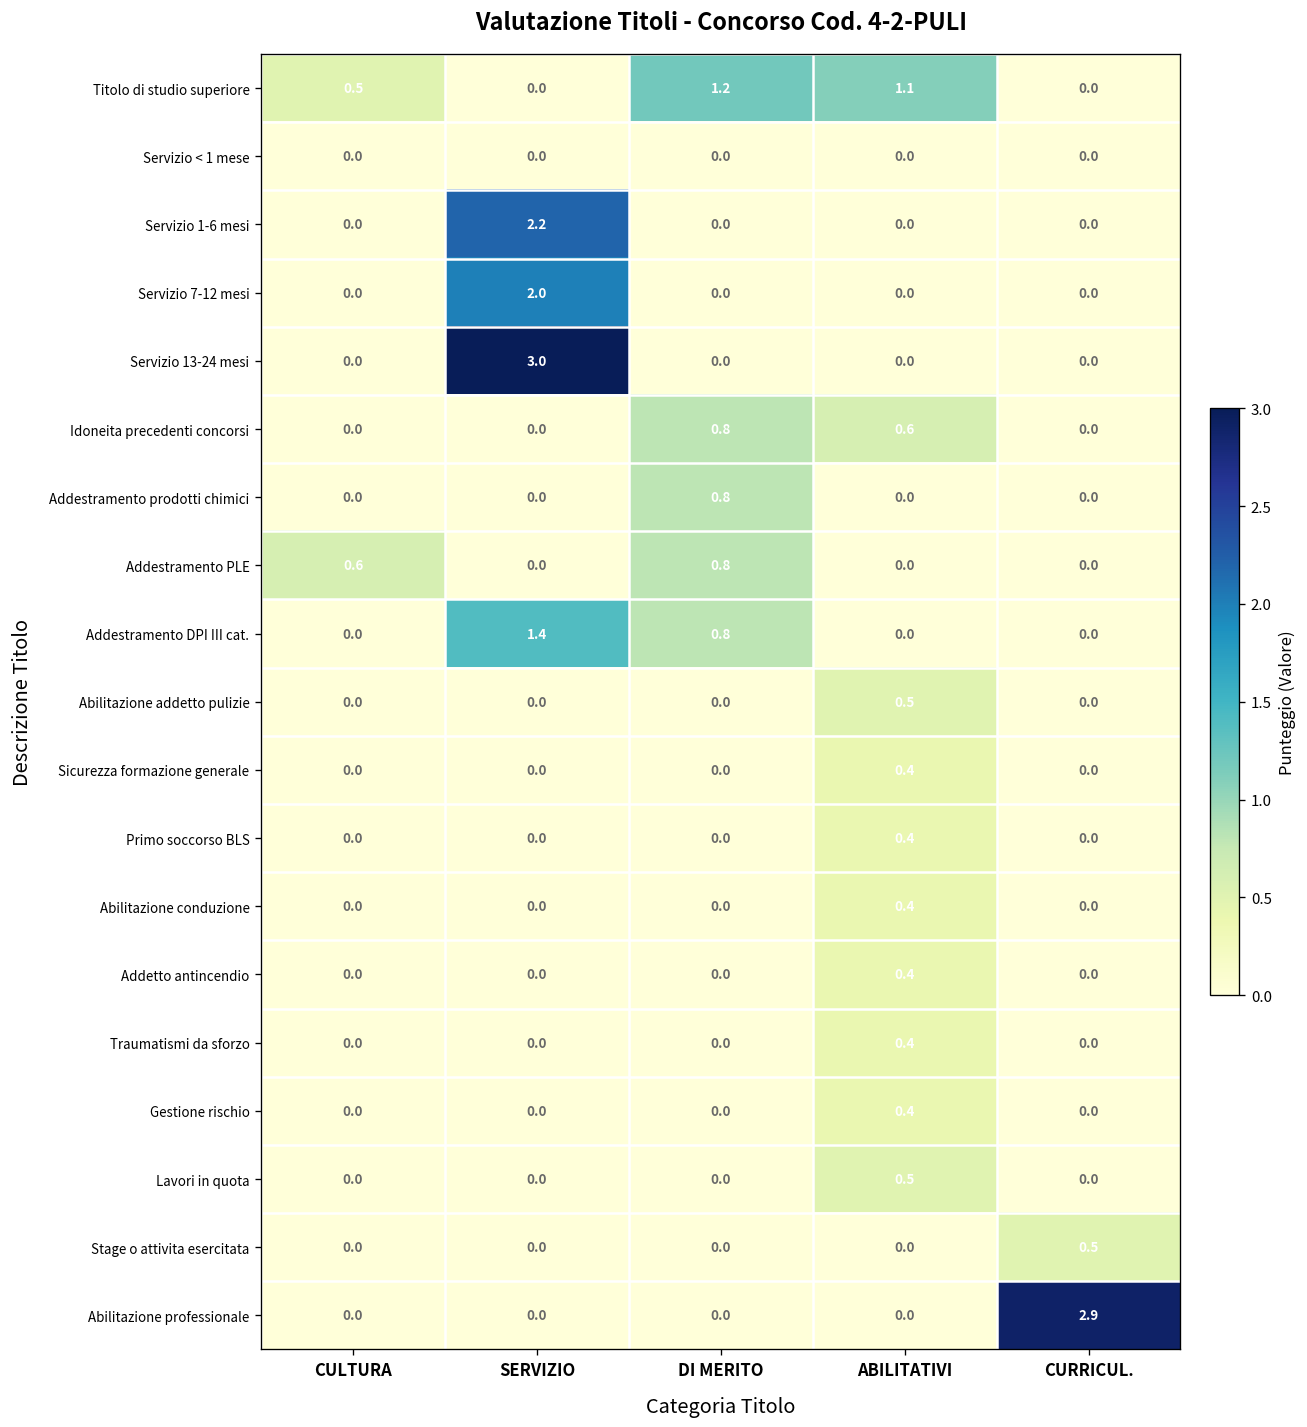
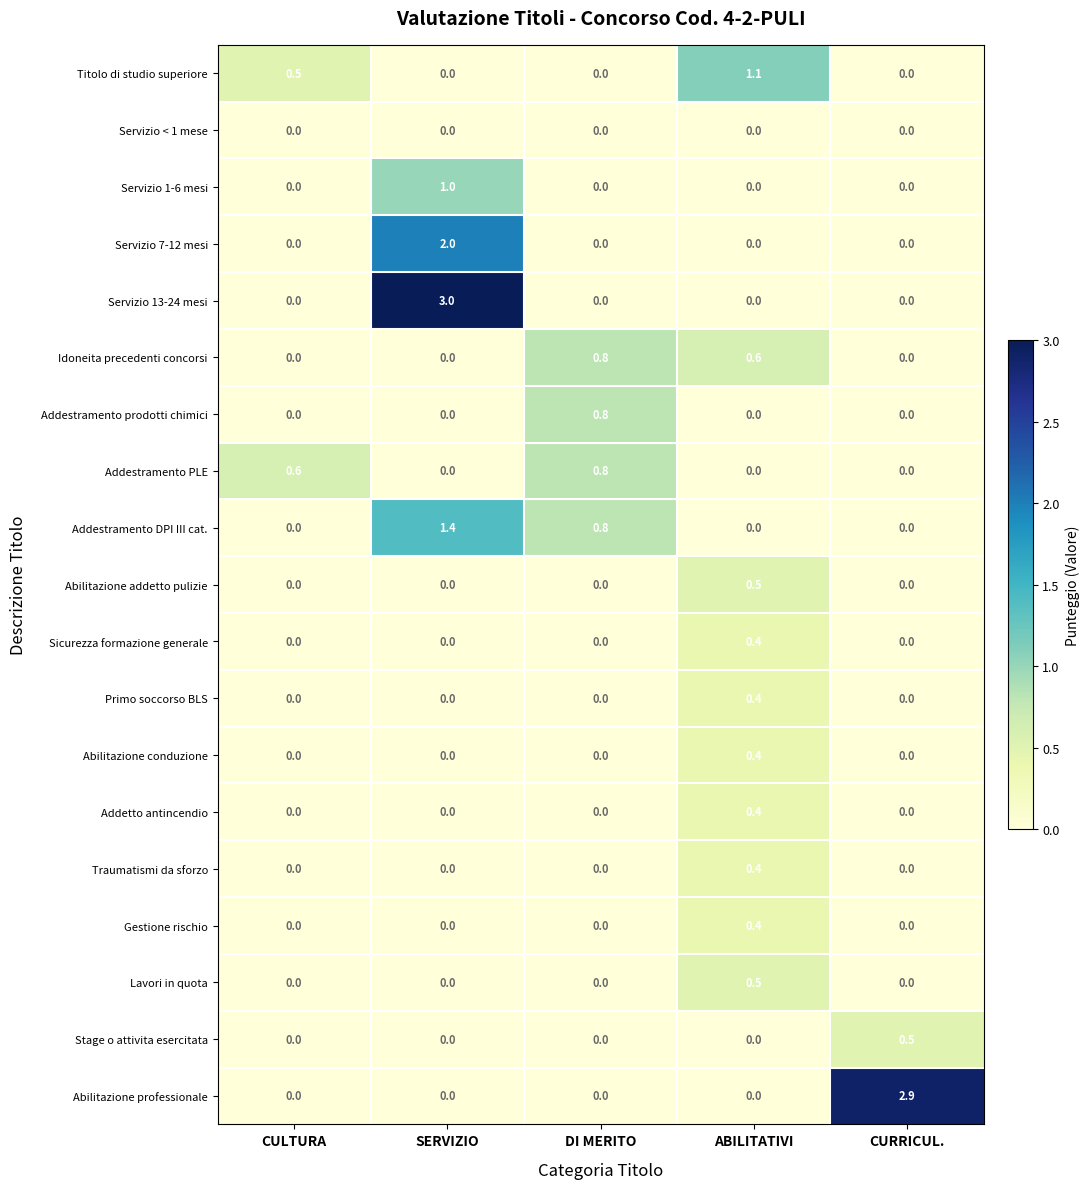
Titolo di studio superiore, DI MERITO: 1.2 -> 0.0
Servizio 1-6 mesi, SERVIZIO: 2.2 -> 1.0
